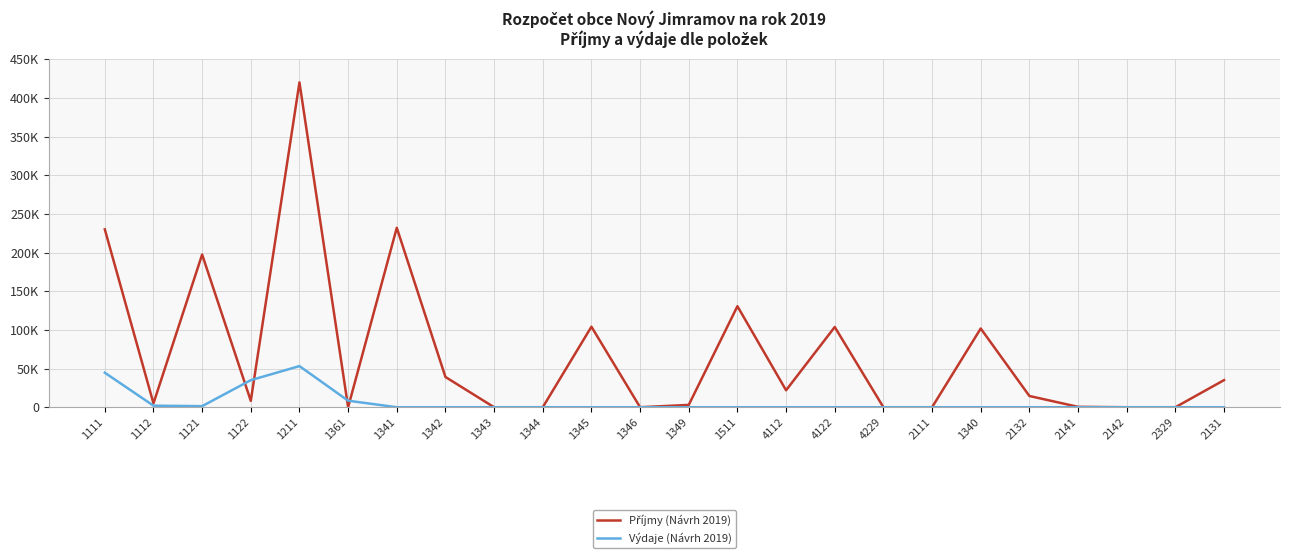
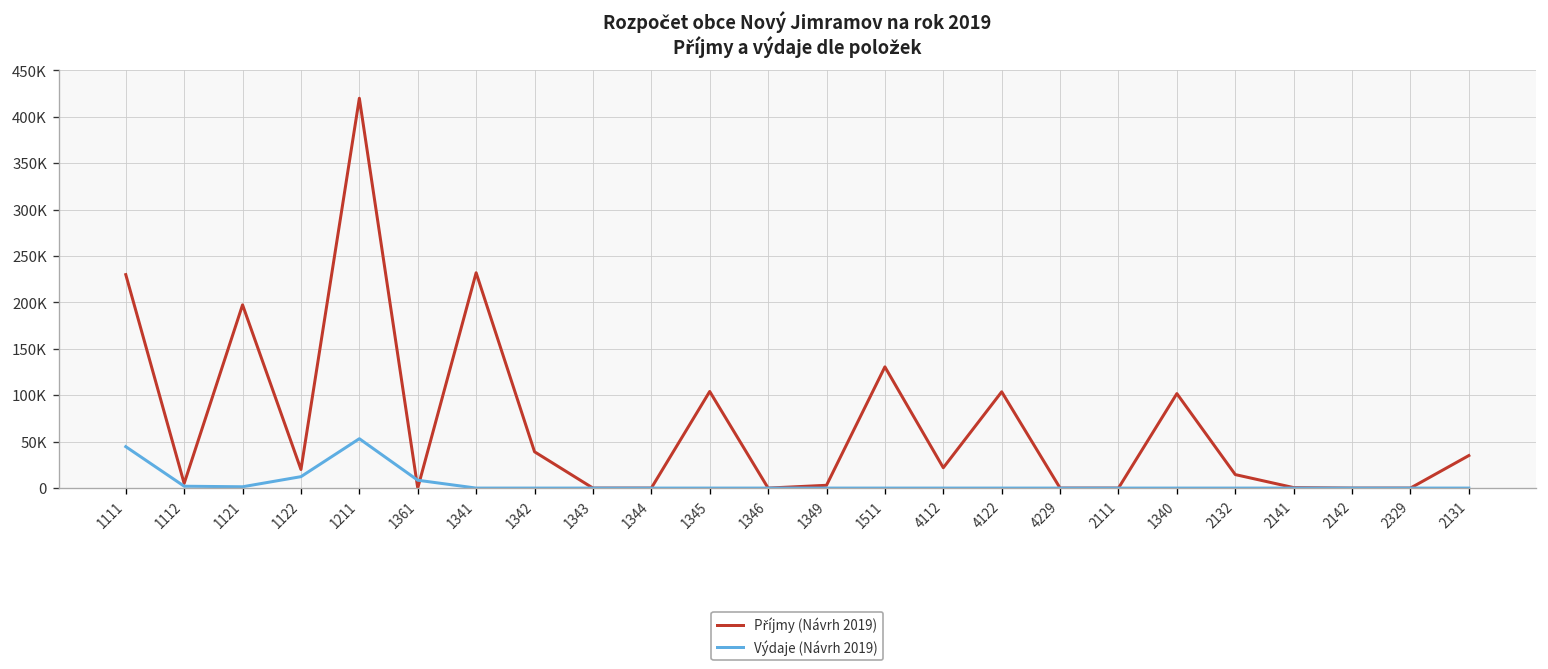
Příjmy (Návrh 2019), 1122: 10000 -> 20000
Výdaje (Návrh 2019), 1122: 40000 -> 10000
